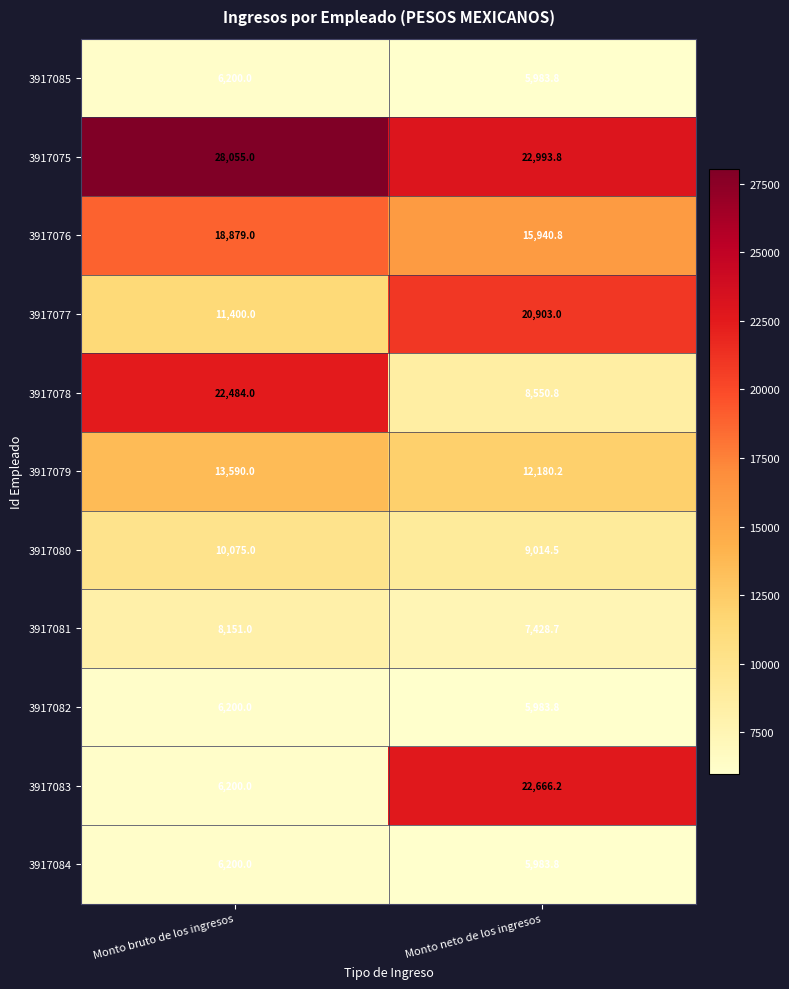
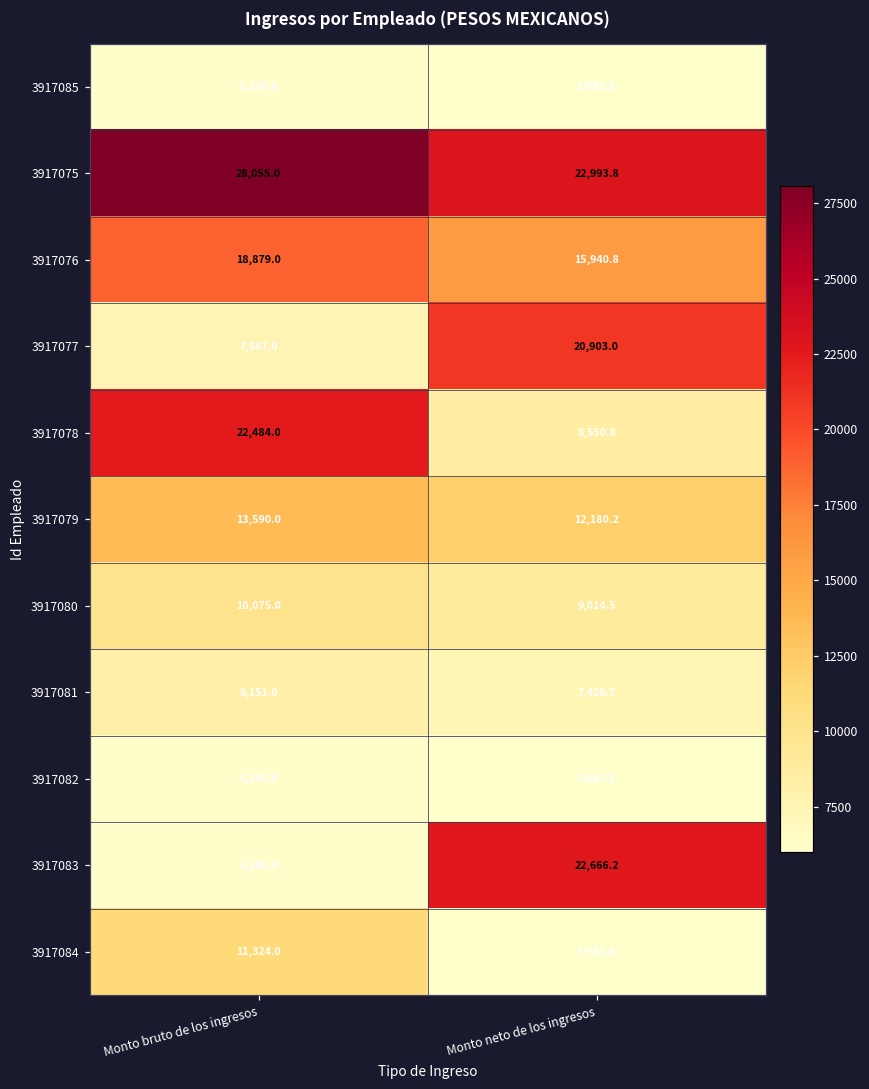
3917077, Monto bruto de los ingresos: 11,400.0 -> 7,567.0
3917084, Monto bruto de los ingresos: 6,200.0 -> 11,324.0
